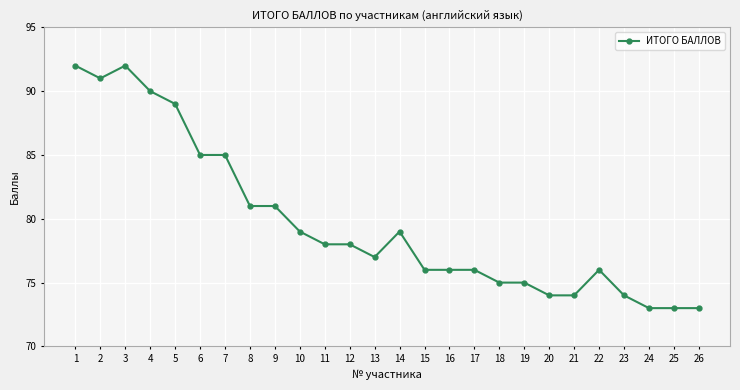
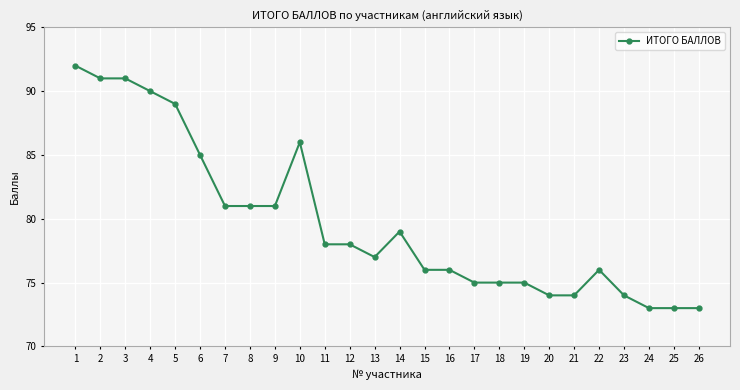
3: 92 -> 91
7: 85 -> 81
10: 79 -> 86
17: 76 -> 75
